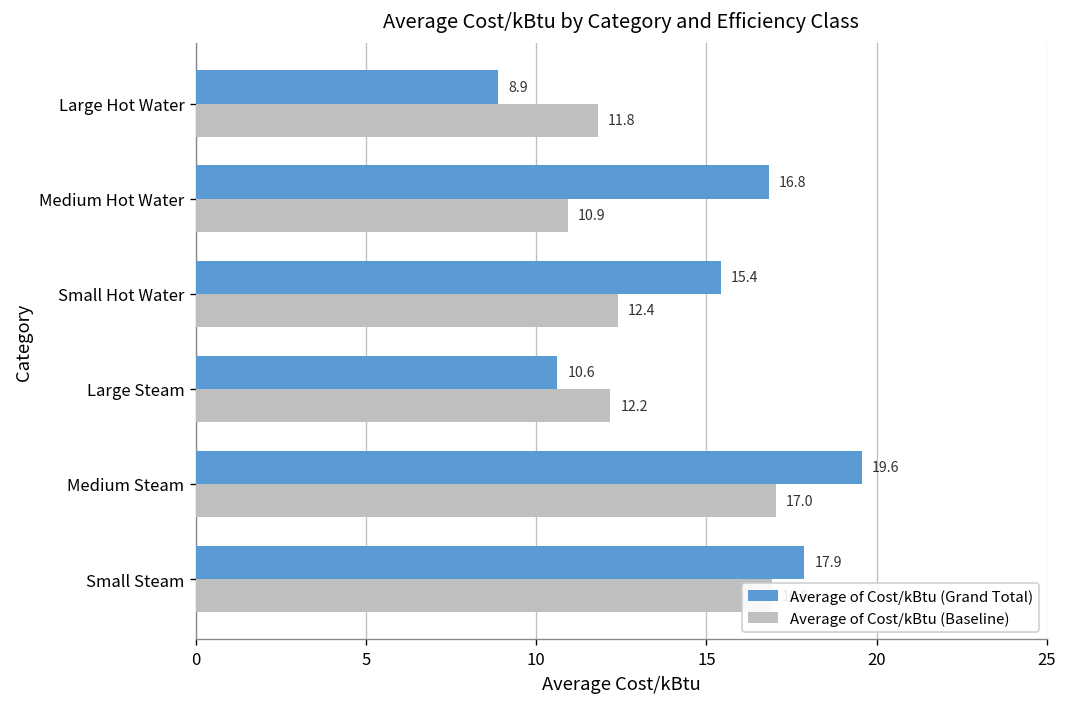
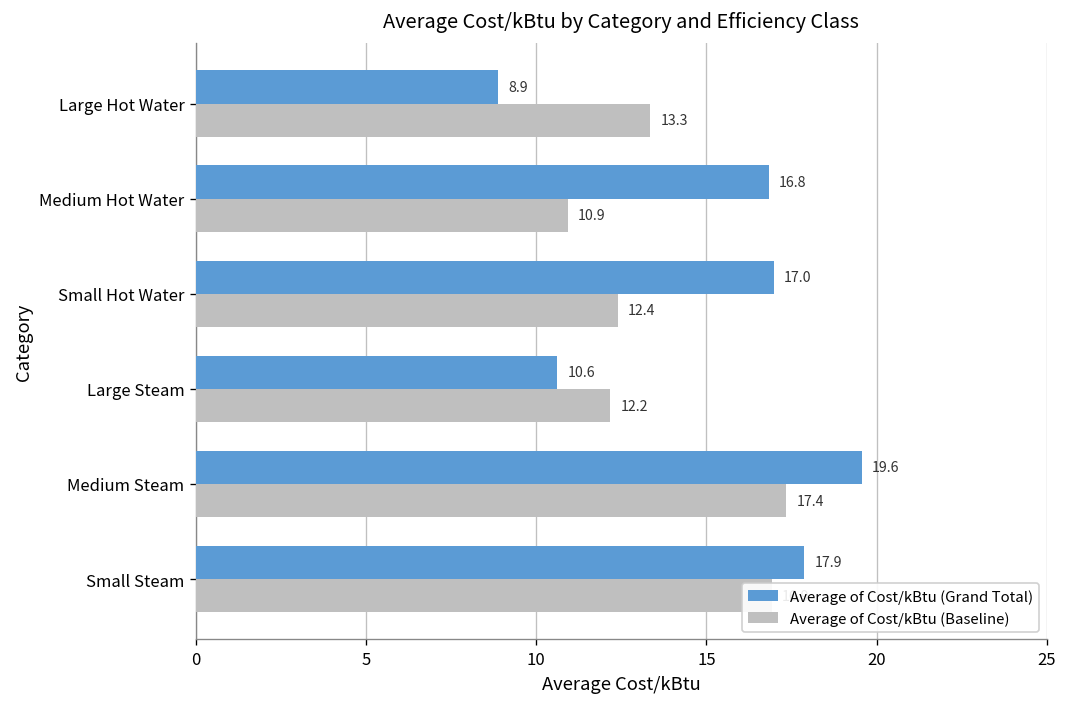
Average of Cost/kBtu (Baseline), Large Hot Water: 11.8 -> 13.3
Average of Cost/kBtu (Grand Total), Small Hot Water: 15.4 -> 17.0
Average of Cost/kBtu (Baseline), Medium Steam: 17.0 -> 17.4
